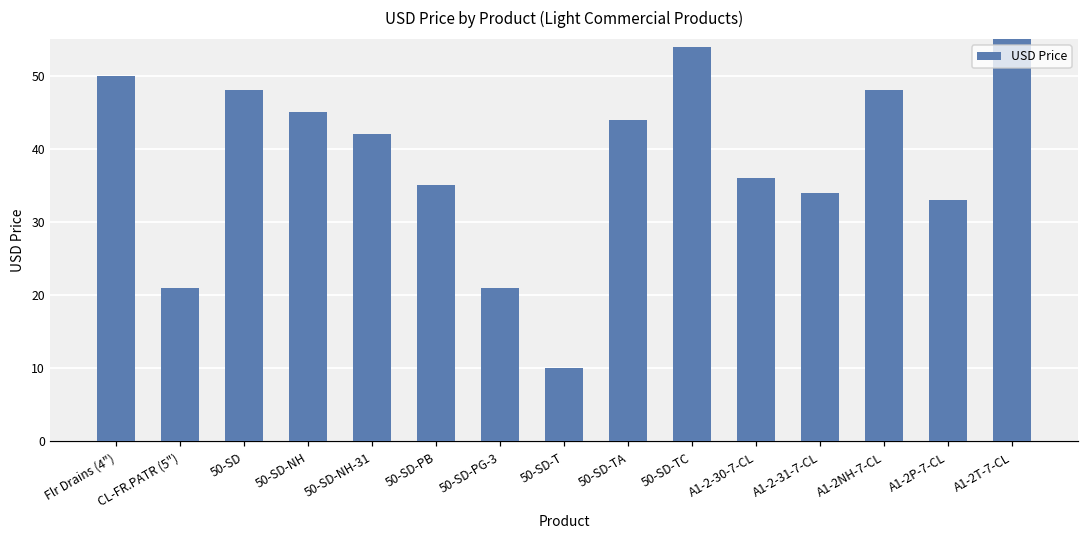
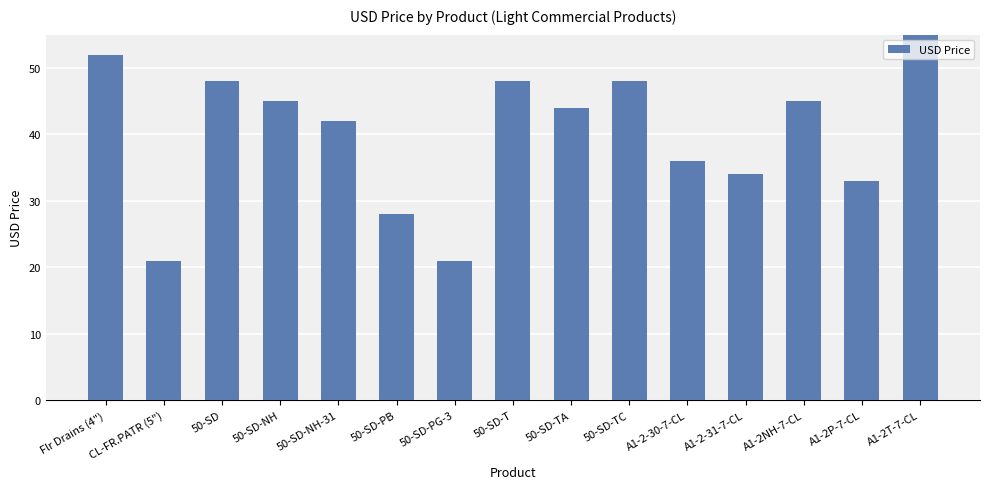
Flr Drains (4"): 50 -> 52
50-SD-PB: 35 -> 28
50-SD-T: 10 -> 48
50-SD-TC: 54 -> 48
A1-2NH-7-CL: 48 -> 45
